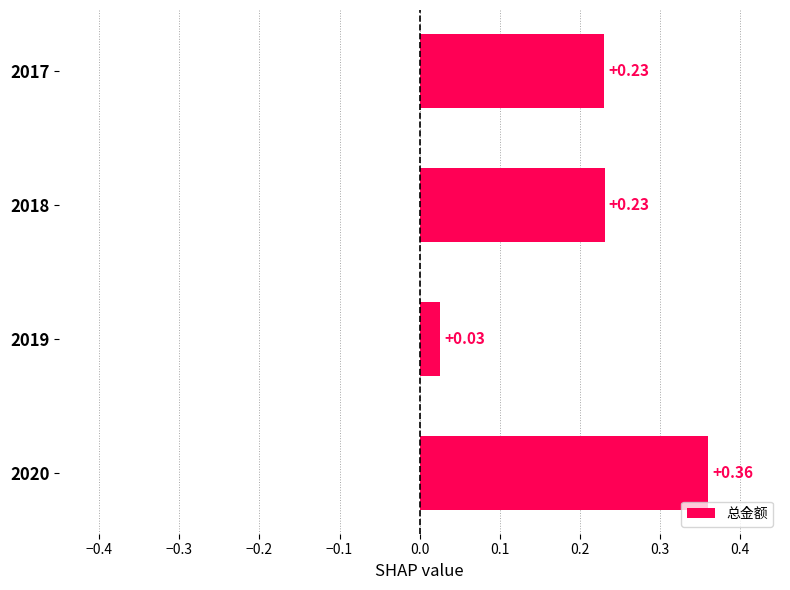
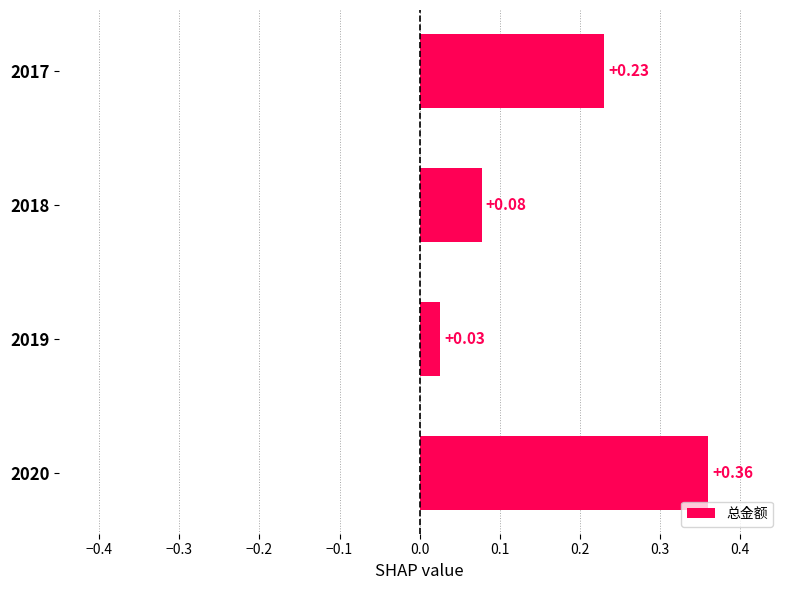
2018: +0.23 -> +0.08
